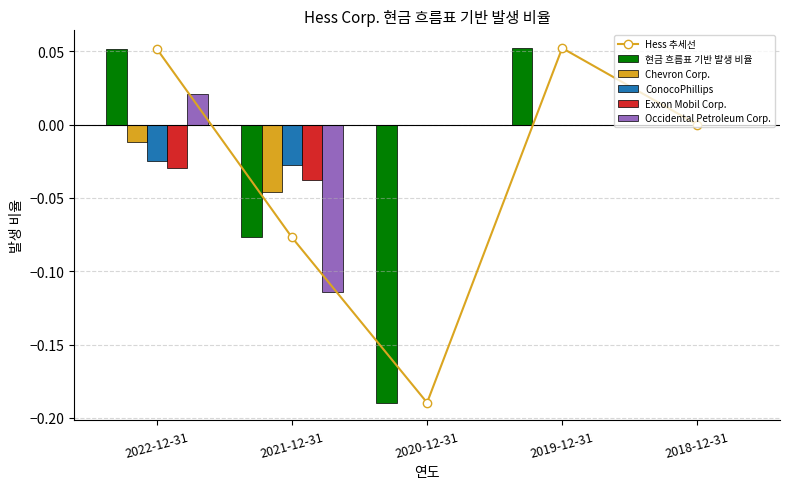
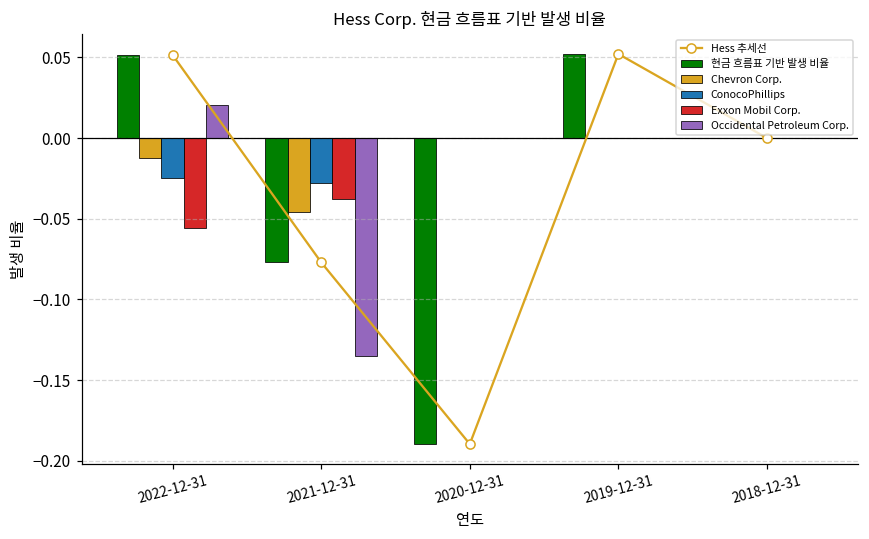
Exxon Mobil Corp., 2022-12-31: -0.029 -> -0.056
Occidental Petroleum Corp., 2021-12-31: -0.114 -> -0.135
